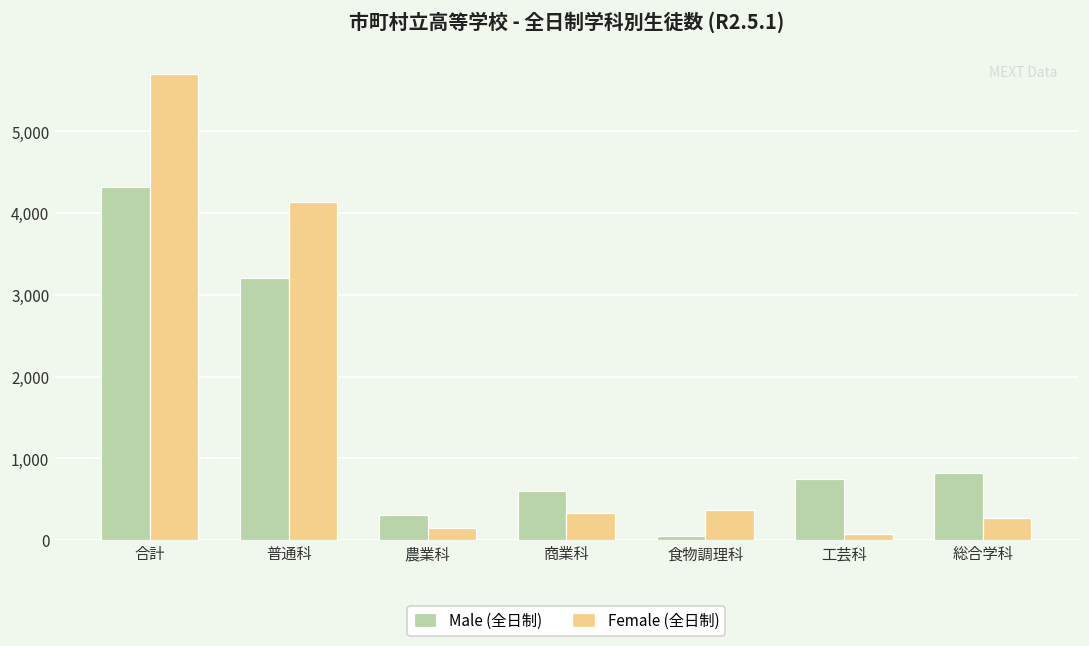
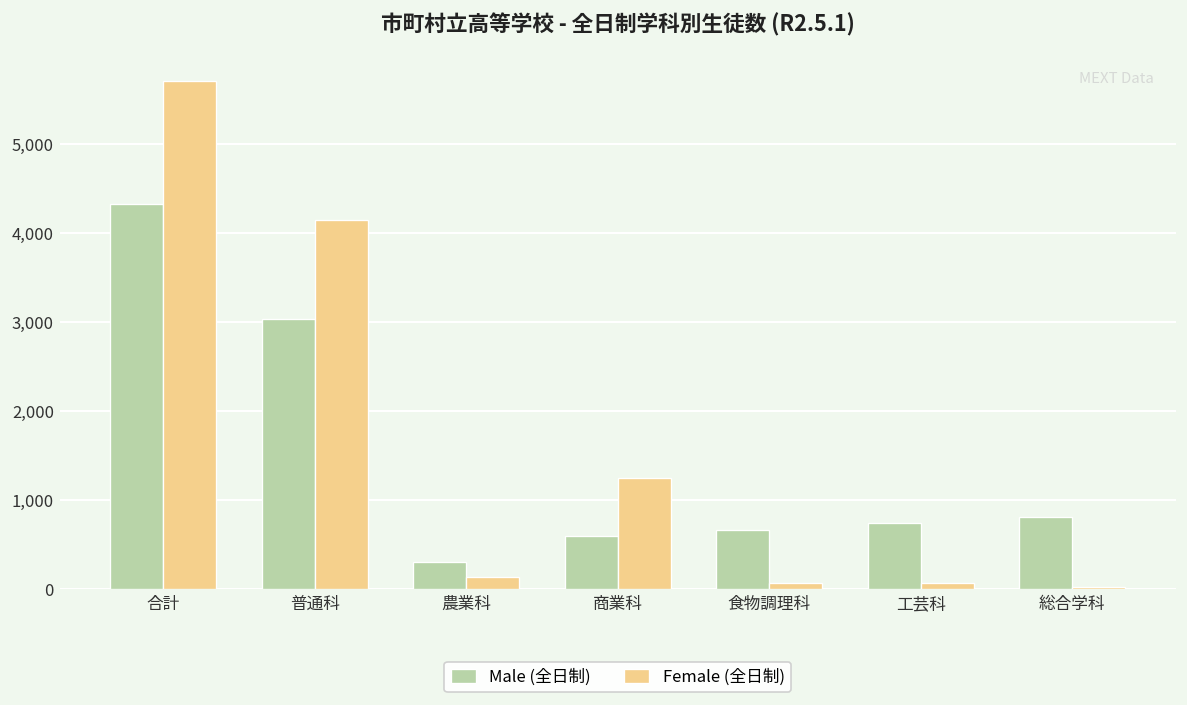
Male (全日制), 普通科: 3,200 -> 3,000
Female (全日制), 商業科: 300 -> 1,300
Male (全日制), 食物調理科: 0 -> 700
Female (全日制), 食物調理科: 400 -> 100
Female (全日制), 総合学科: 300 -> 0
